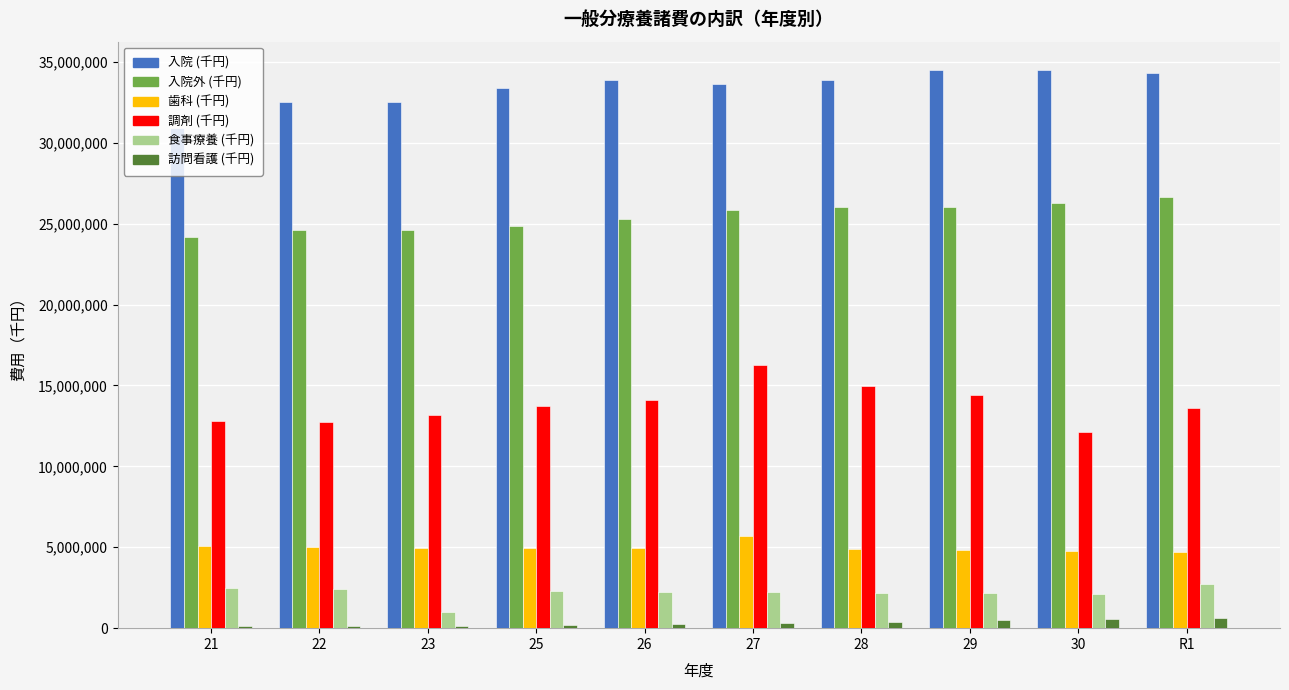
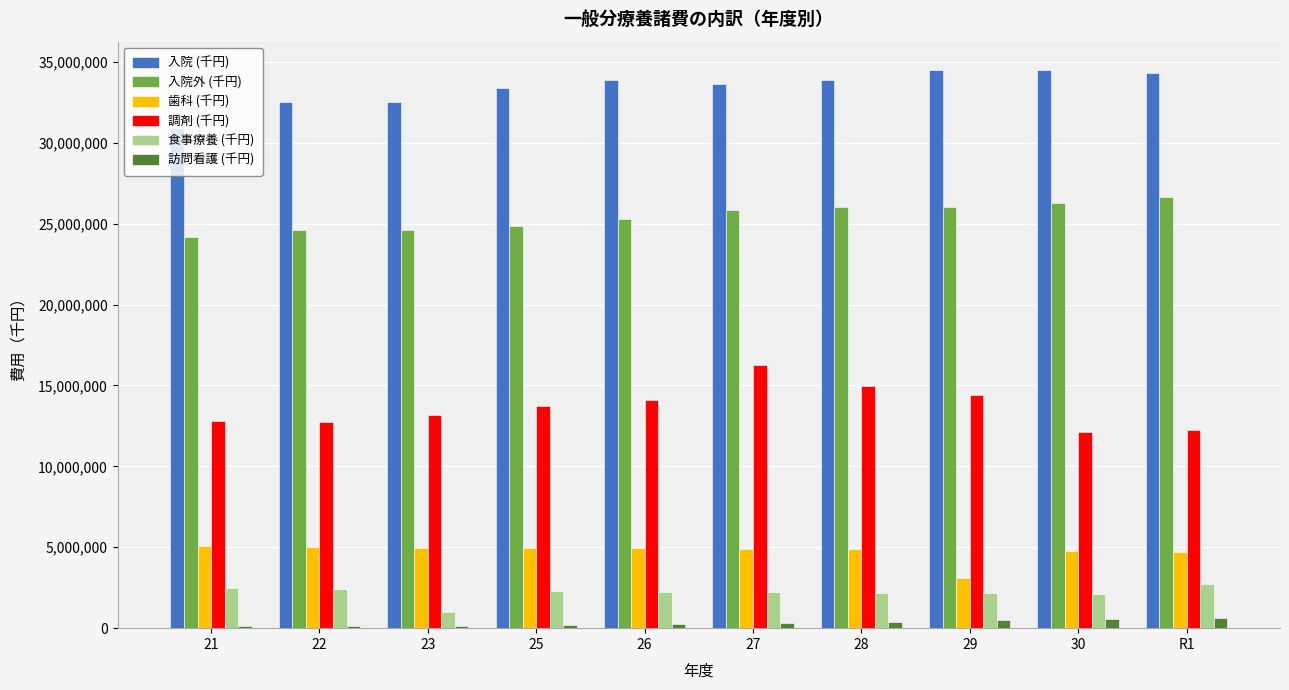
歯科 (千円), 27: 5,700,000 -> 4,900,000
歯科 (千円), 29: 4,800,000 -> 3,100,000
調剤 (千円), R1: 13,600,000 -> 12,300,000
